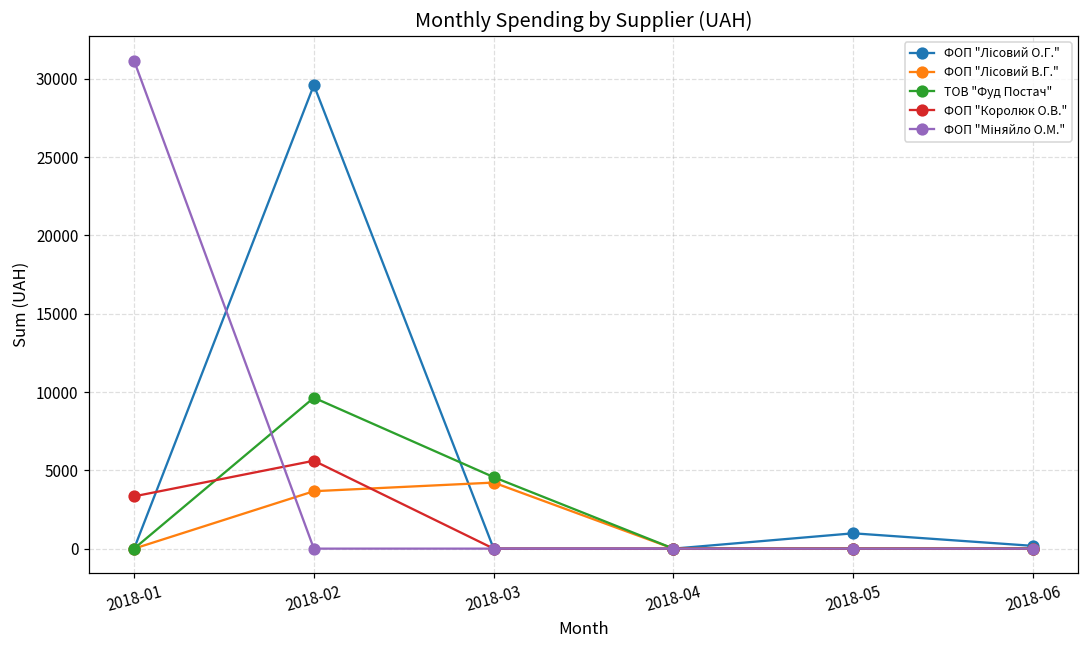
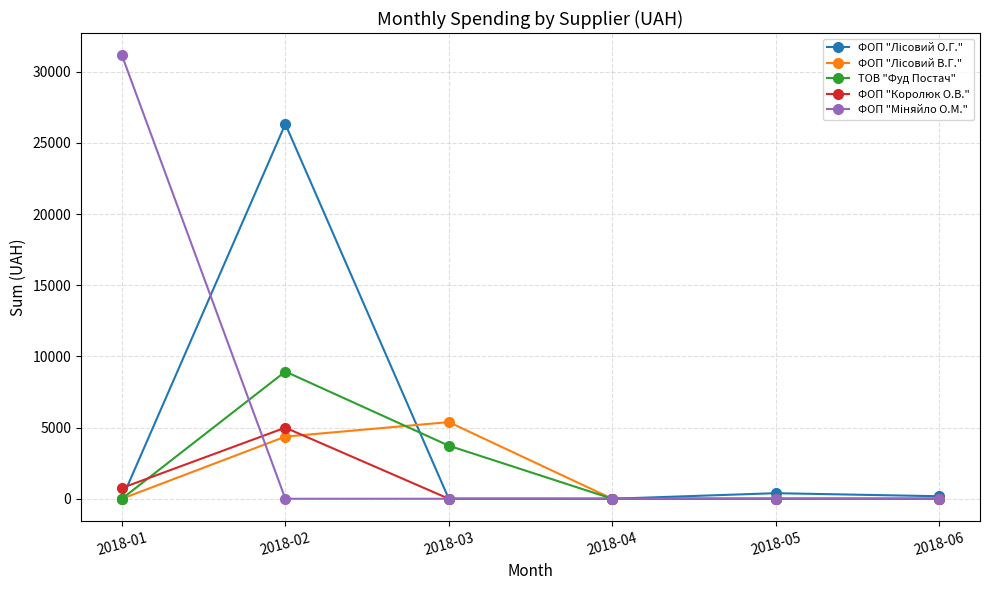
ФОП "Королюк О.В.", 2018-01: 3300 -> 800
ФОП "Лісовий О.Г.", 2018-02: 29600 -> 26300
ФОП "Лісовий В.Г.", 2018-02: 3700 -> 4400
ТОВ "Фуд Постач", 2018-02: 9600 -> 8900
ФОП "Королюк О.В.", 2018-02: 5600 -> 5000
ФОП "Лісовий В.Г.", 2018-03: 4200 -> 5400
ТОВ "Фуд Постач", 2018-03: 4600 -> 3700
ФОП "Лісовий О.Г.", 2018-05: 1000 -> 400
